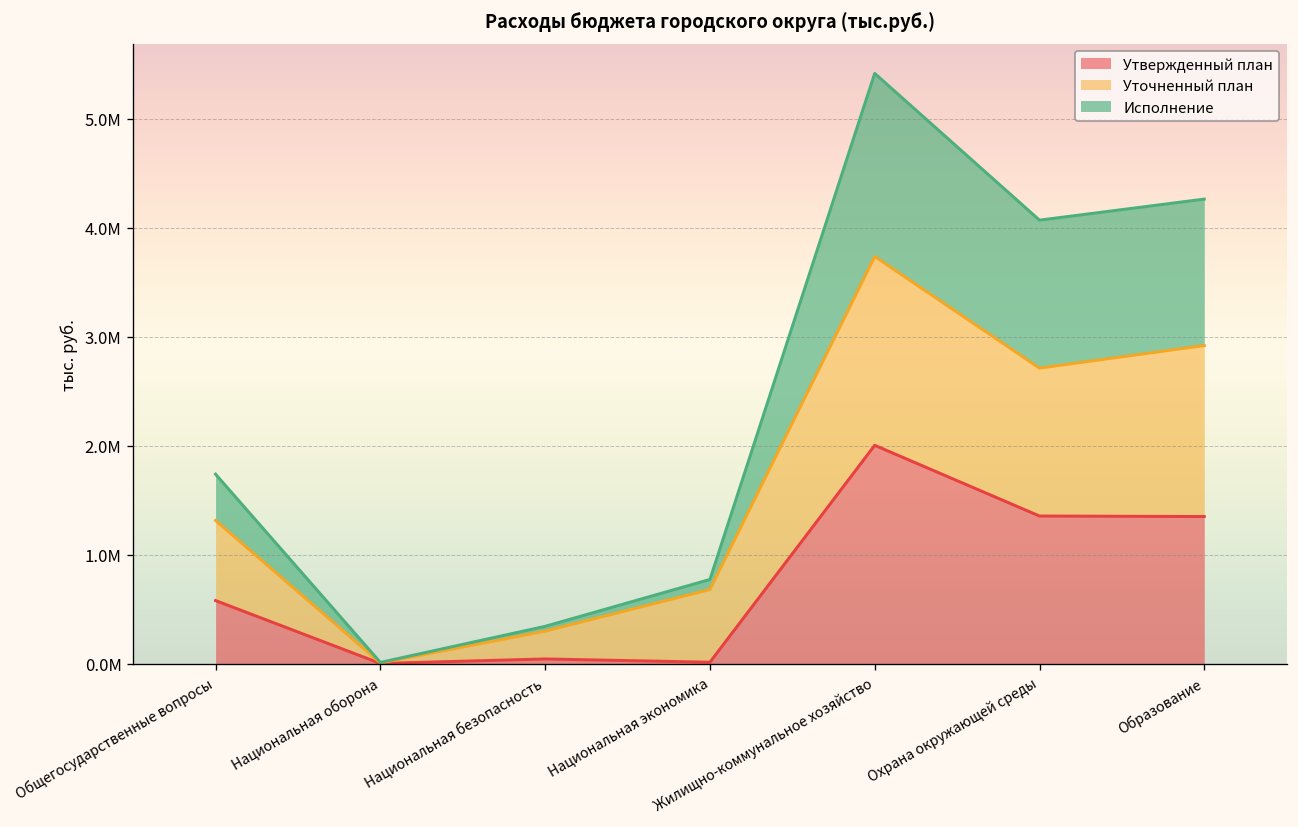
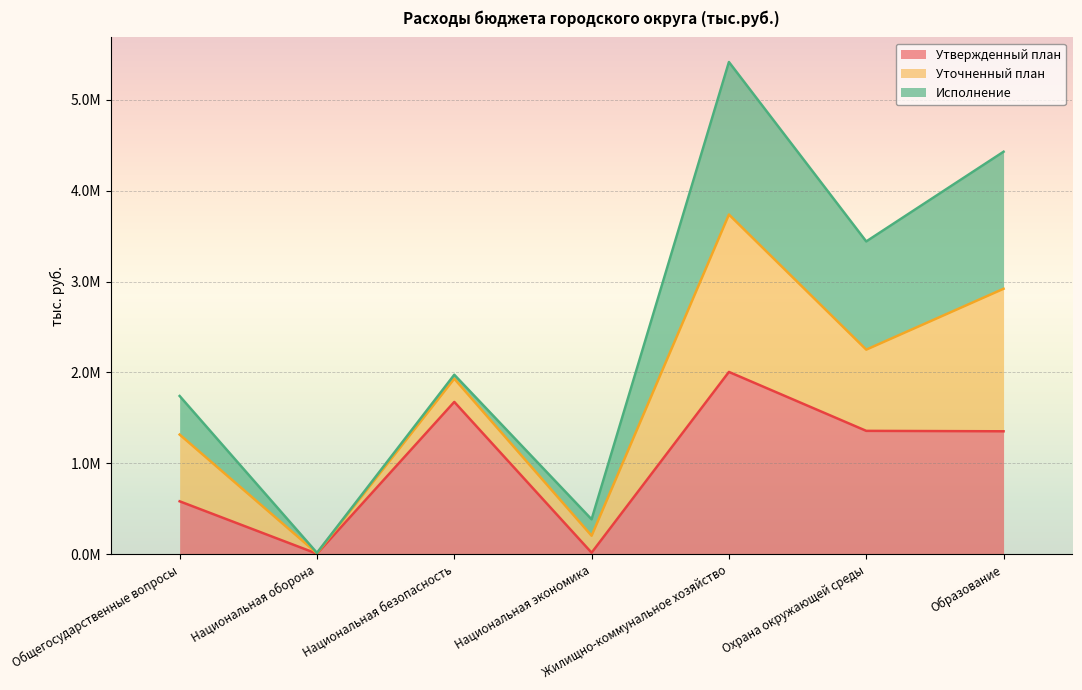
Утвержденный план, Национальная безопасность: 0 -> 1700000
Уточненный план, Национальная экономика: 700000 -> 200000
Исполнение, Национальная экономика: 100000 -> 200000
Уточненный план, Охрана окружающей среды: 1400000 -> 900000
Исполнение, Охрана окружающей среды: 1400000 -> 1200000
Исполнение, Образование: 1300000 -> 1500000
